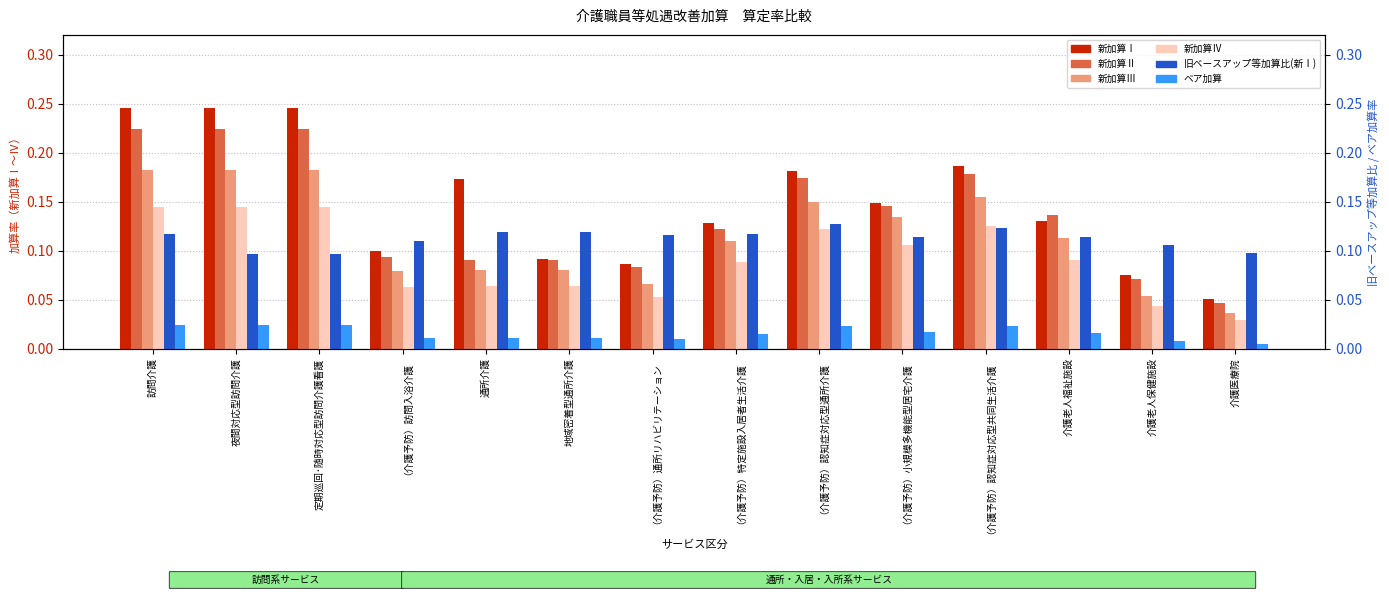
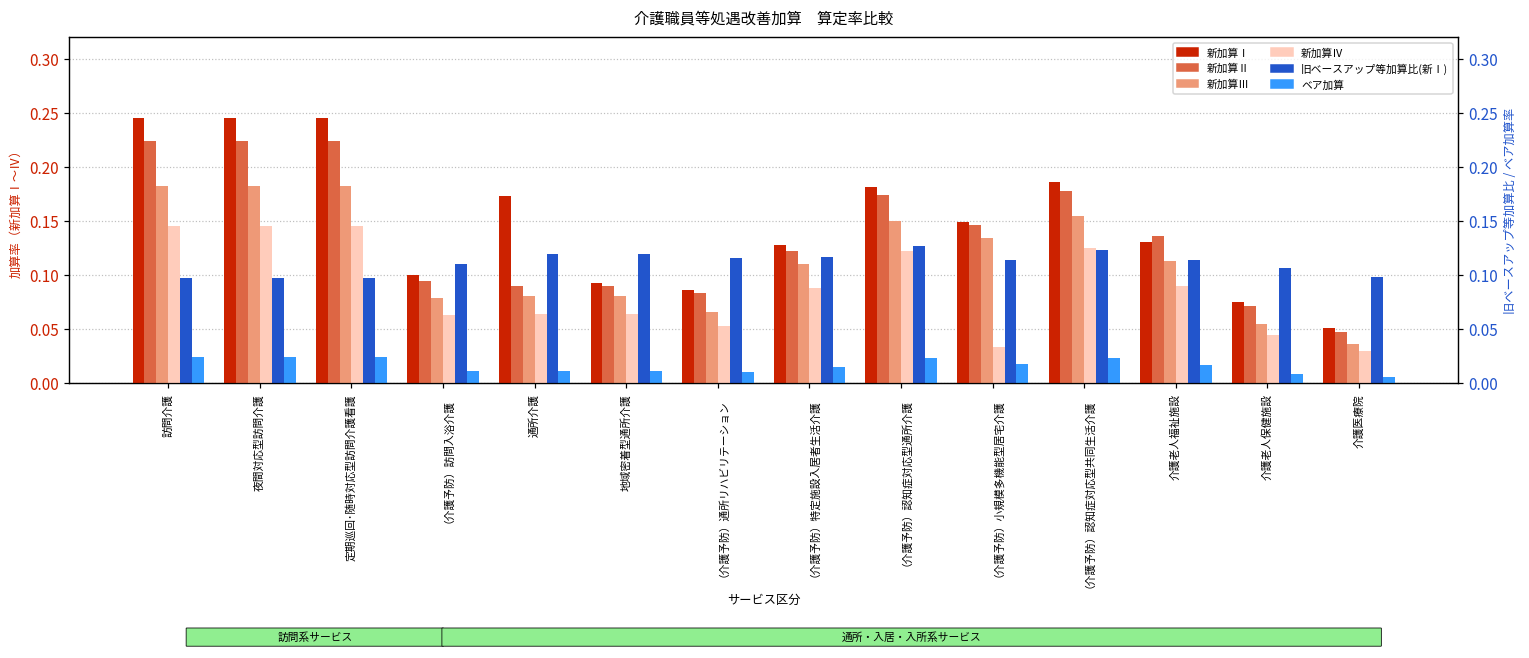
旧ベースアップ等加算比(新Ⅰ), 訪問介護: 0.12 -> 0.10
新加算Ⅳ, （介護予防）小規模多機能型居宅介護: 0.11 -> 0.03
